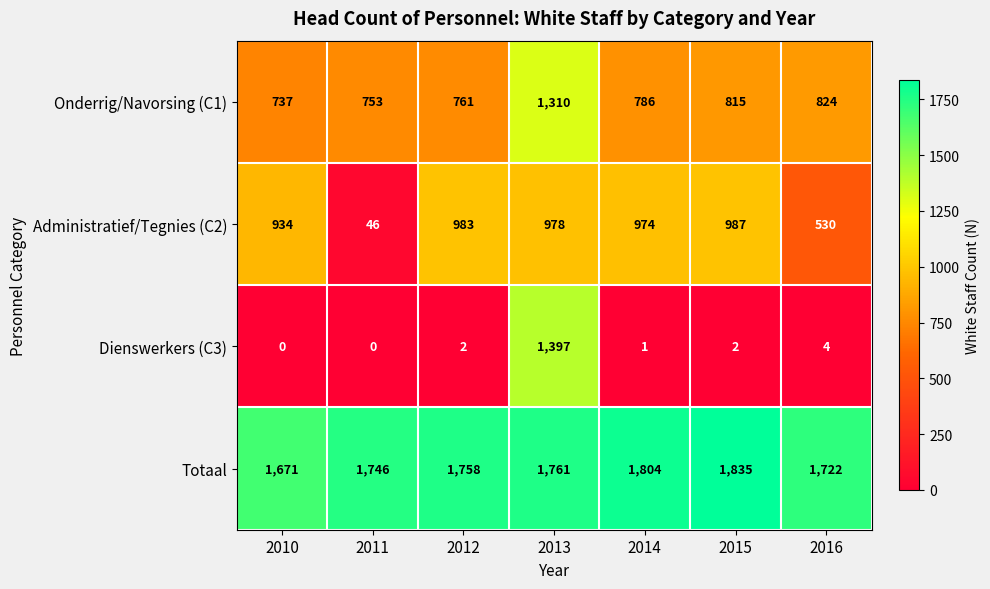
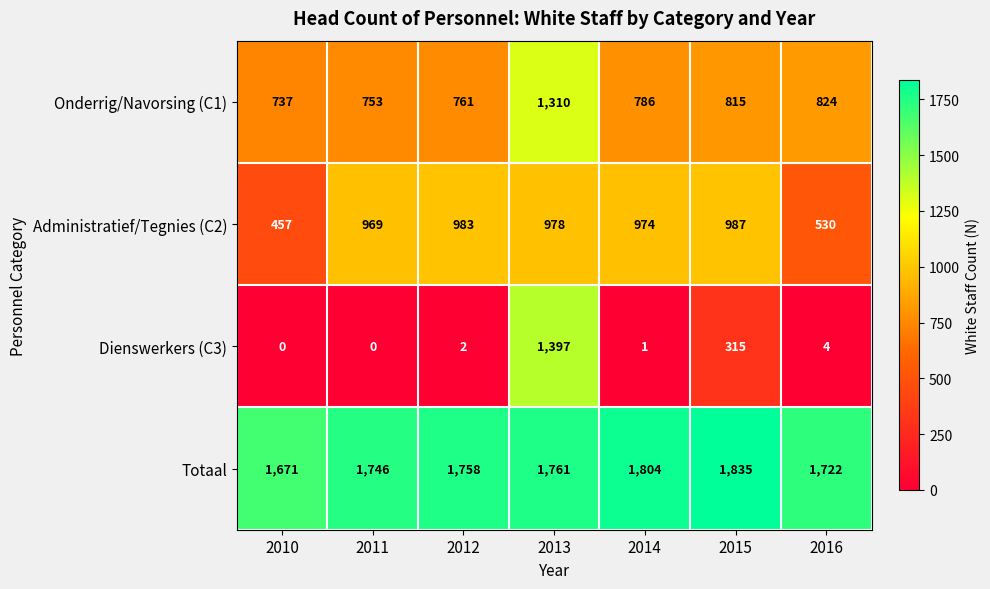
Administratief/Tegnies (C2), 2010: 934 -> 457
Administratief/Tegnies (C2), 2011: 46 -> 969
Dienswerkers (C3), 2015: 2 -> 315
